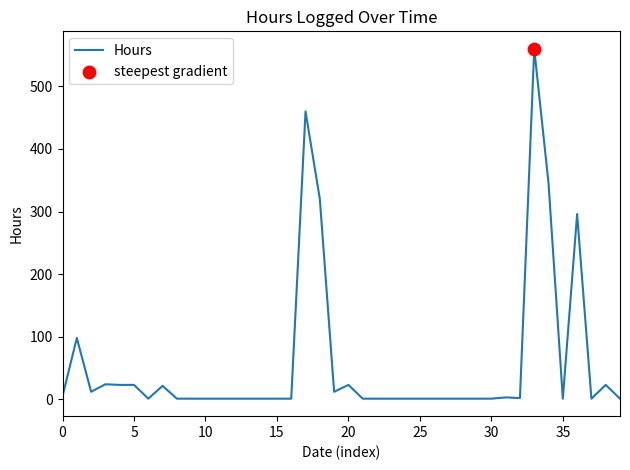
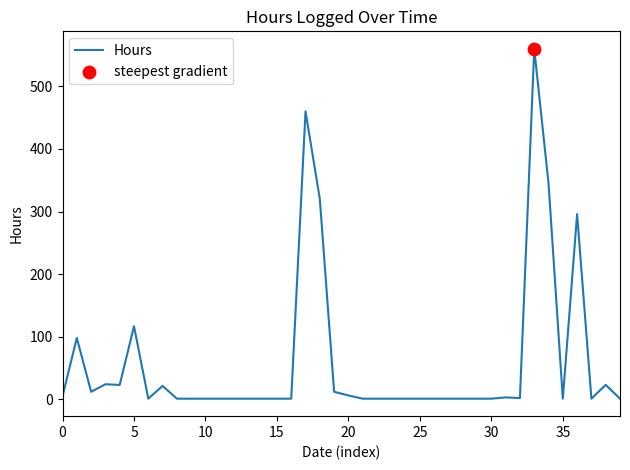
Hours, 5: 20 -> 120
Hours, 20: 20 -> 10
